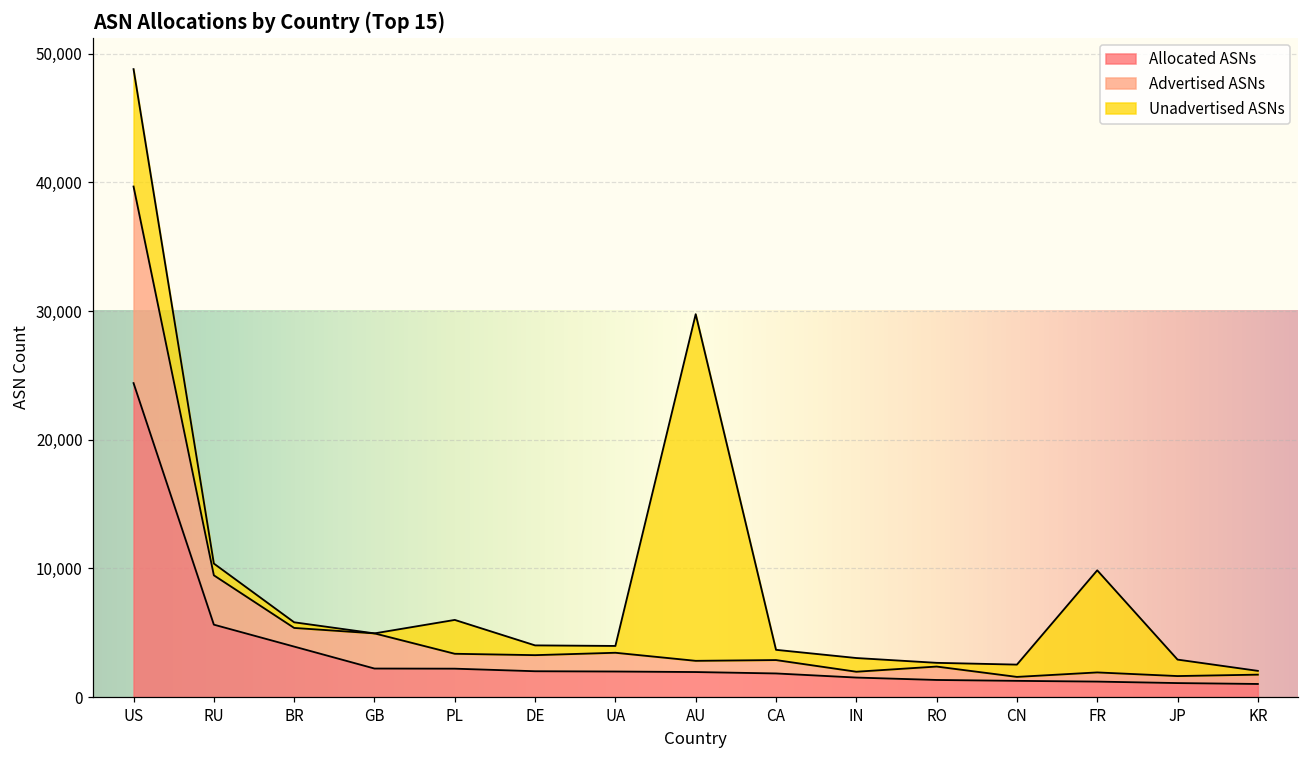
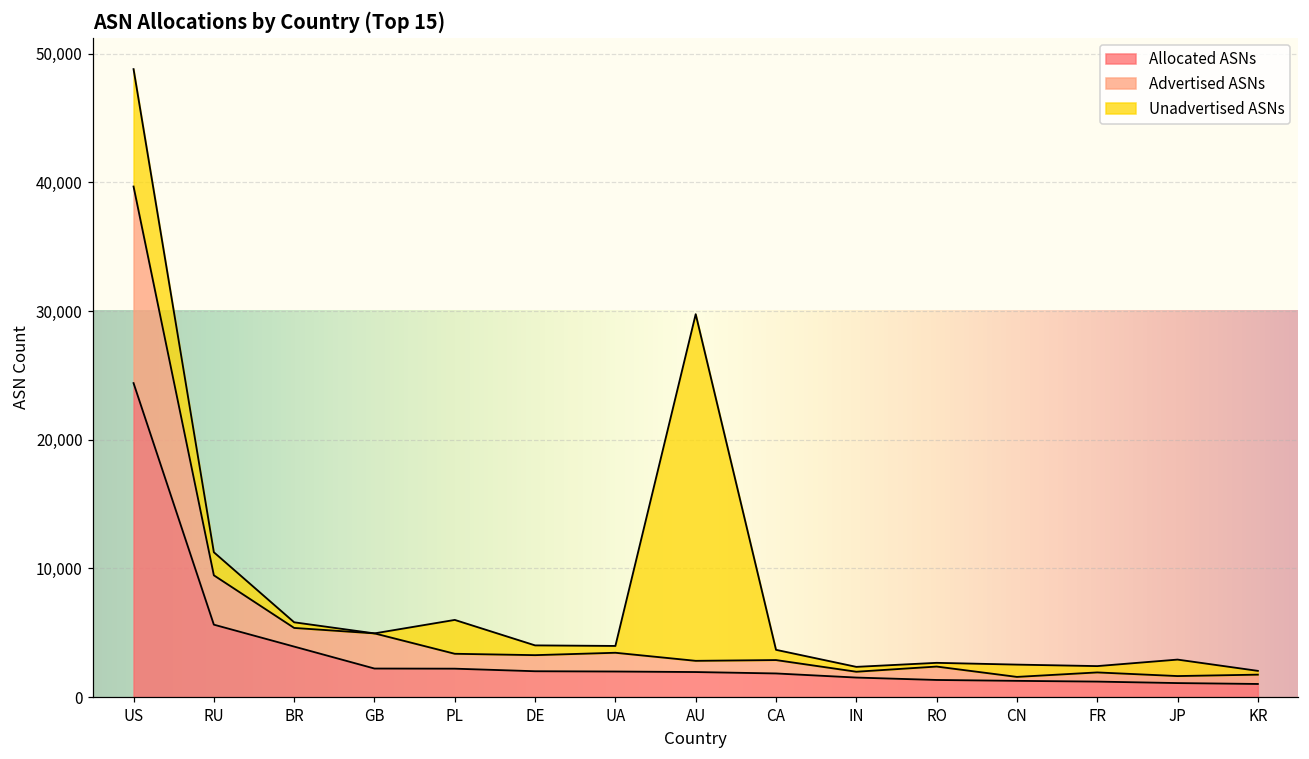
Unadvertised ASNs, RU: 900 -> 1,800
Unadvertised ASNs, IN: 1,100 -> 400
Unadvertised ASNs, FR: 7,900 -> 500
